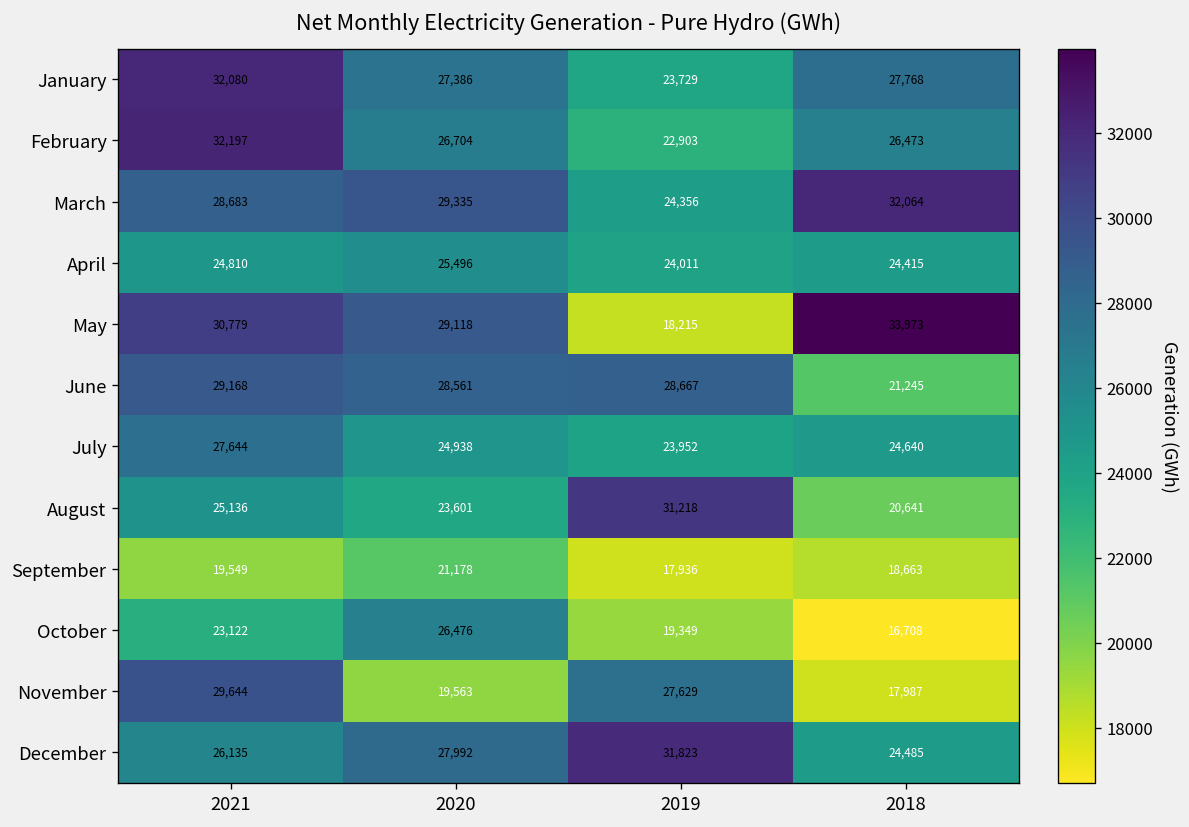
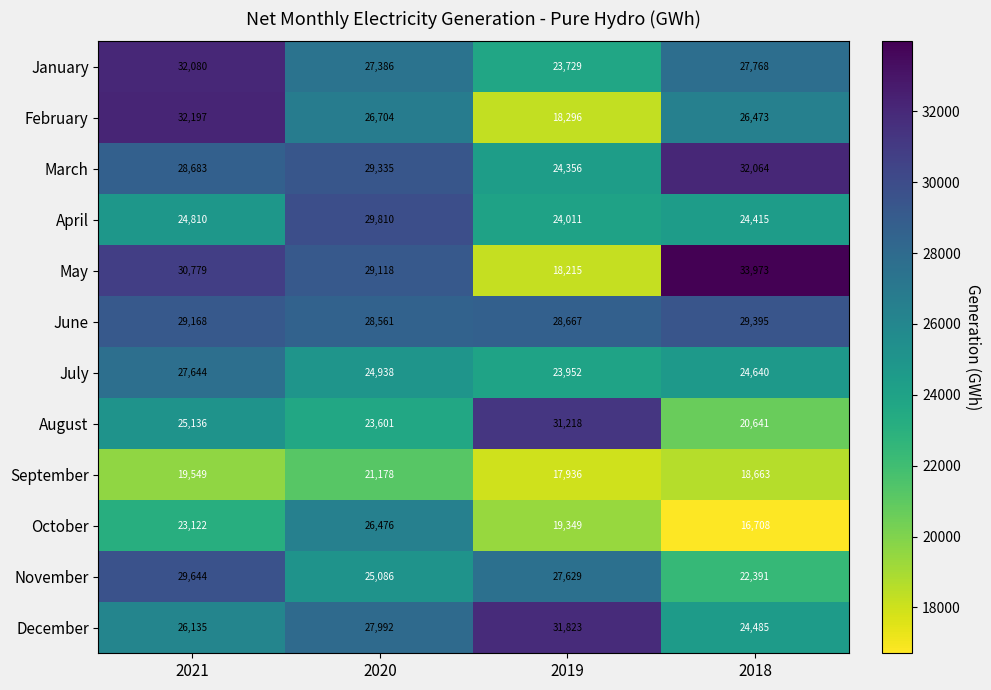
February, 2019: 22,903 -> 18,296
April, 2020: 25,496 -> 29,810
June, 2018: 21,245 -> 29,395
November, 2020: 19,563 -> 25,086
November, 2018: 17,987 -> 22,391
